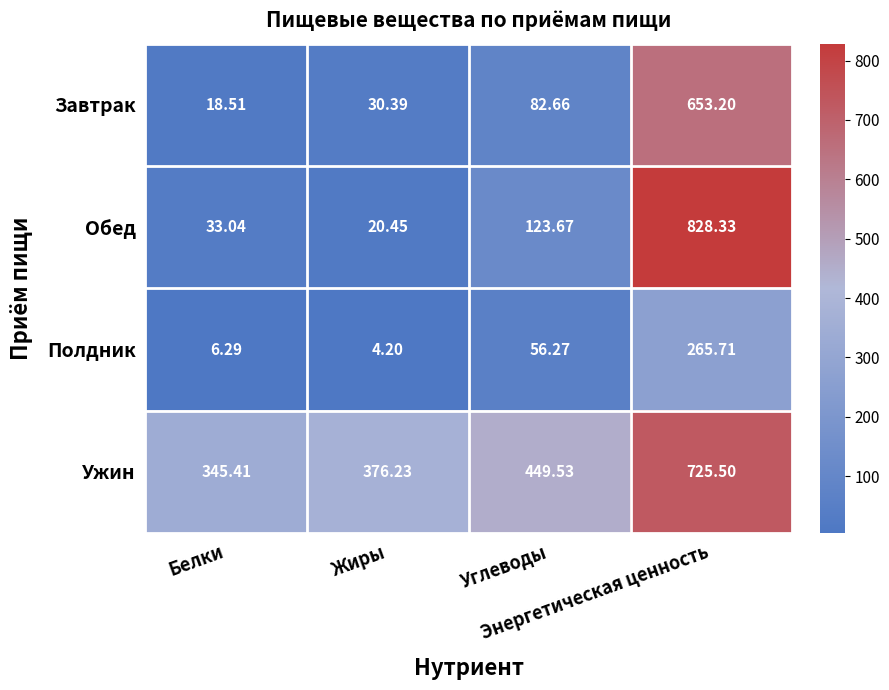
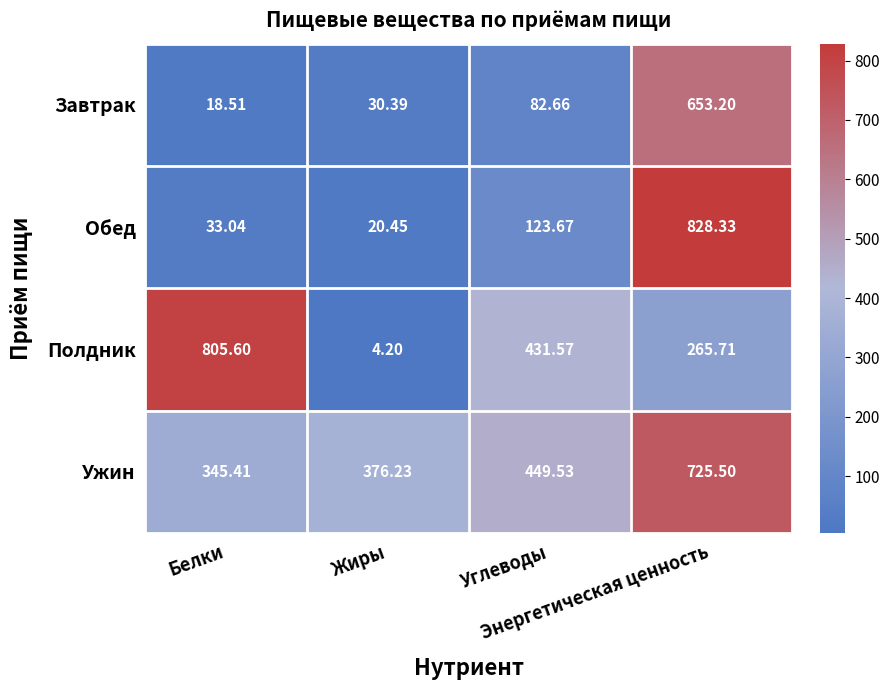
Полдник, Белки: 6.29 -> 805.60
Полдник, Углеводы: 56.27 -> 431.57
